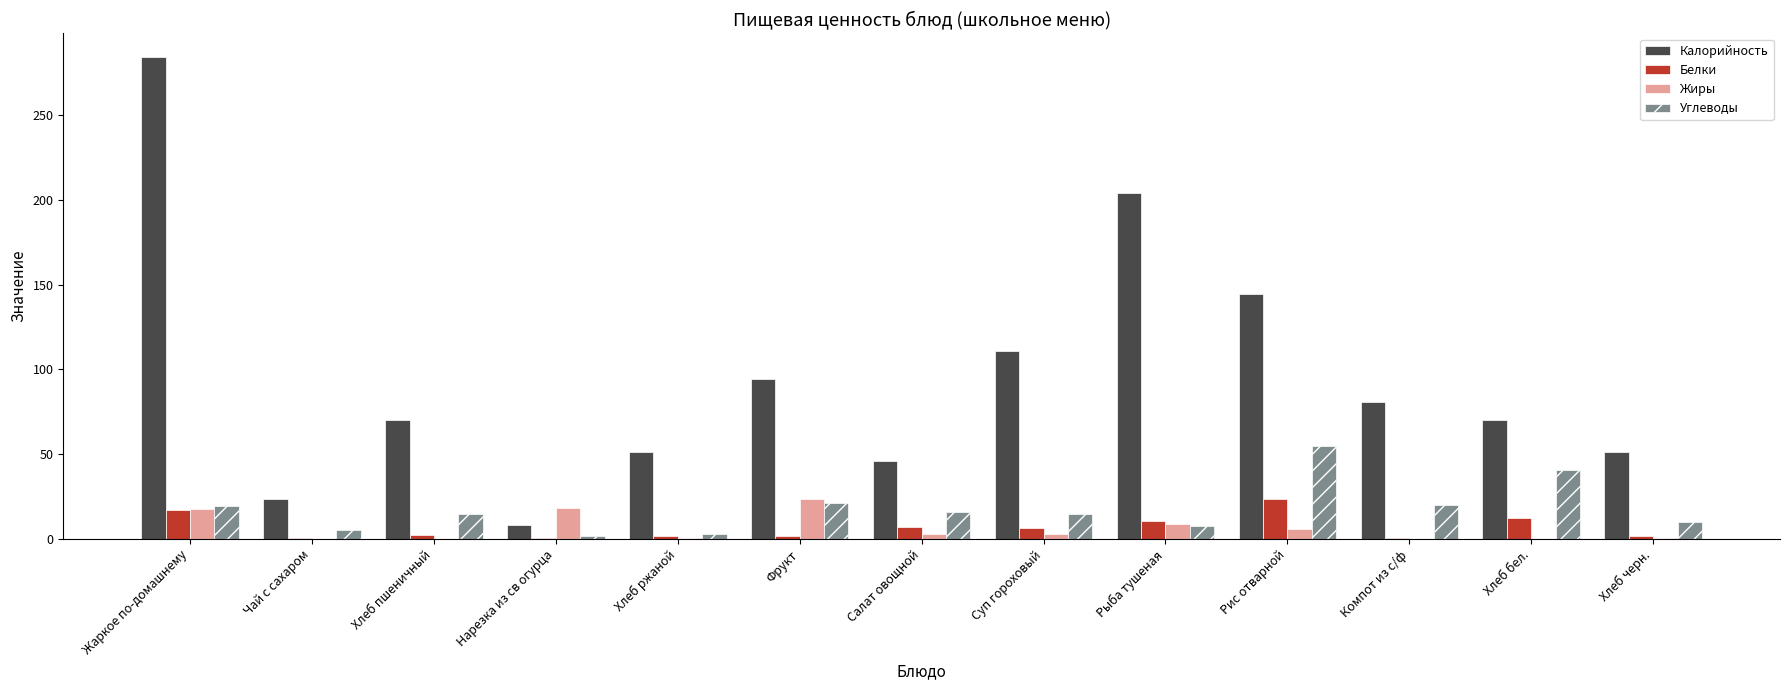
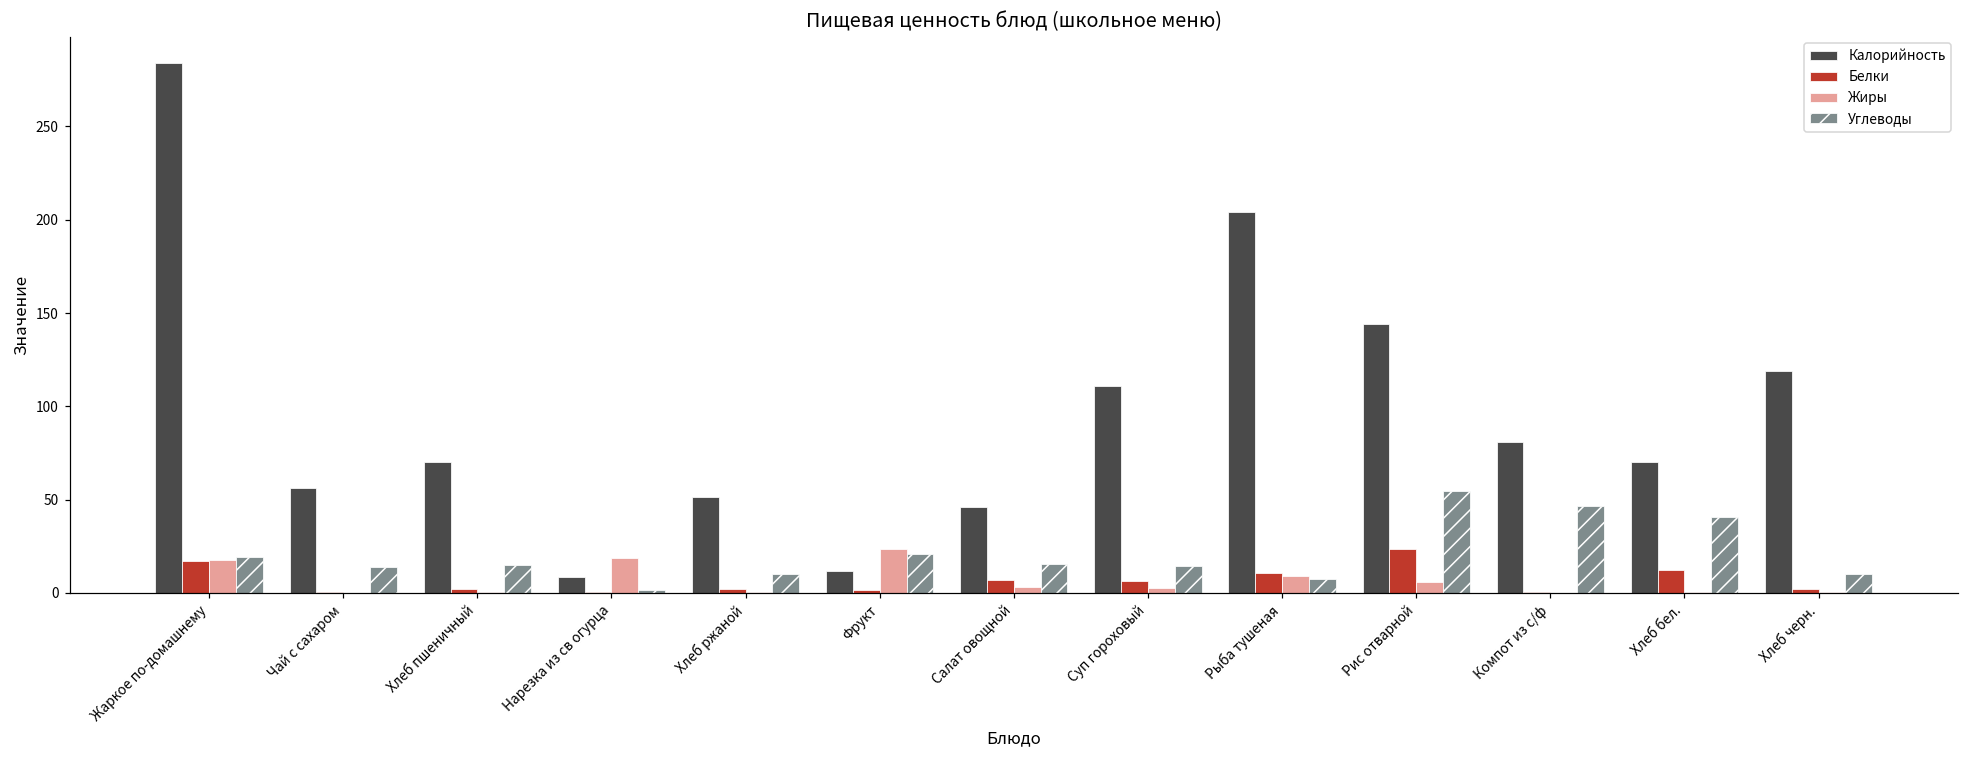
Калорийность, Чай с сахаром: 24 -> 56
Углеводы, Чай с сахаром: 5 -> 14
Углеводы, Хлеб ржаной: 3 -> 10
Калорийность, Фрукт: 95 -> 12
Углеводы, Компот из с/ф: 20 -> 47
Калорийность, Хлеб черн.: 51 -> 119
